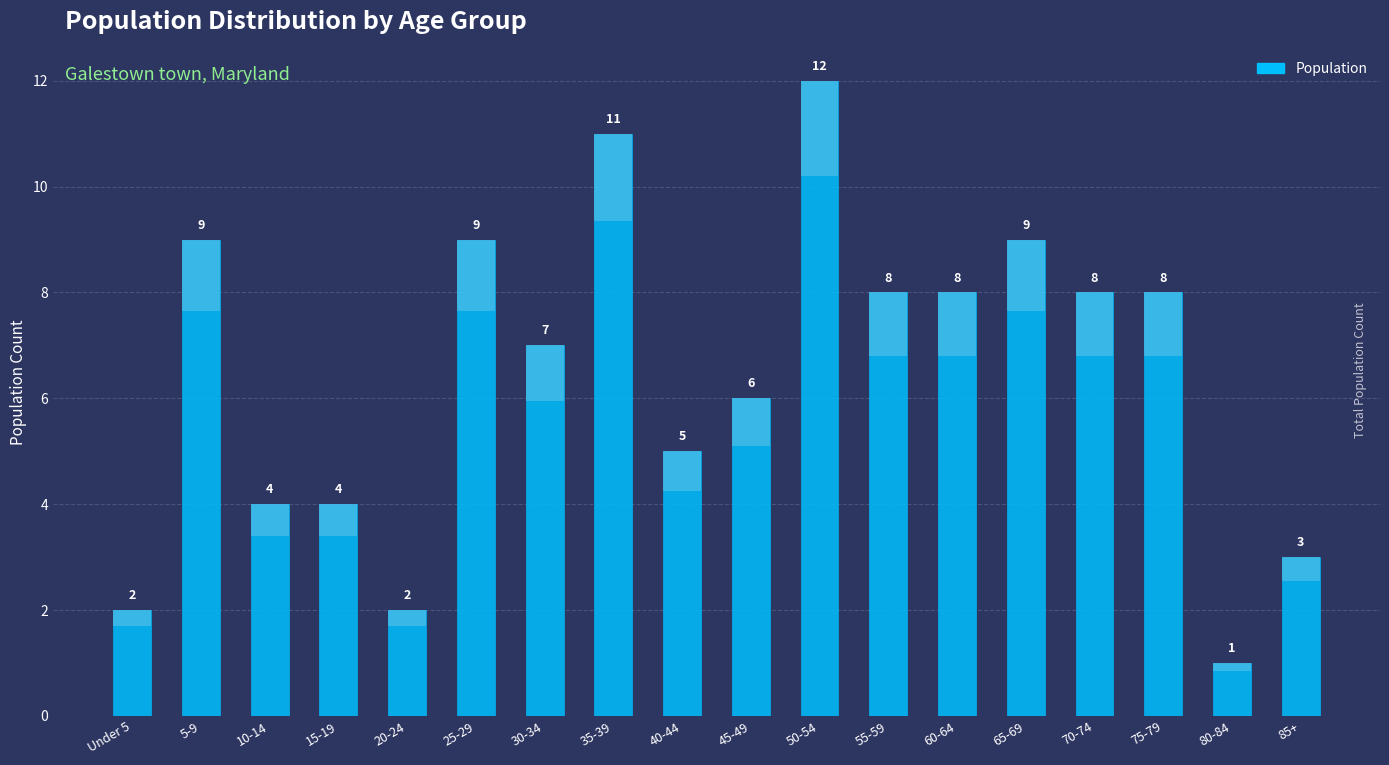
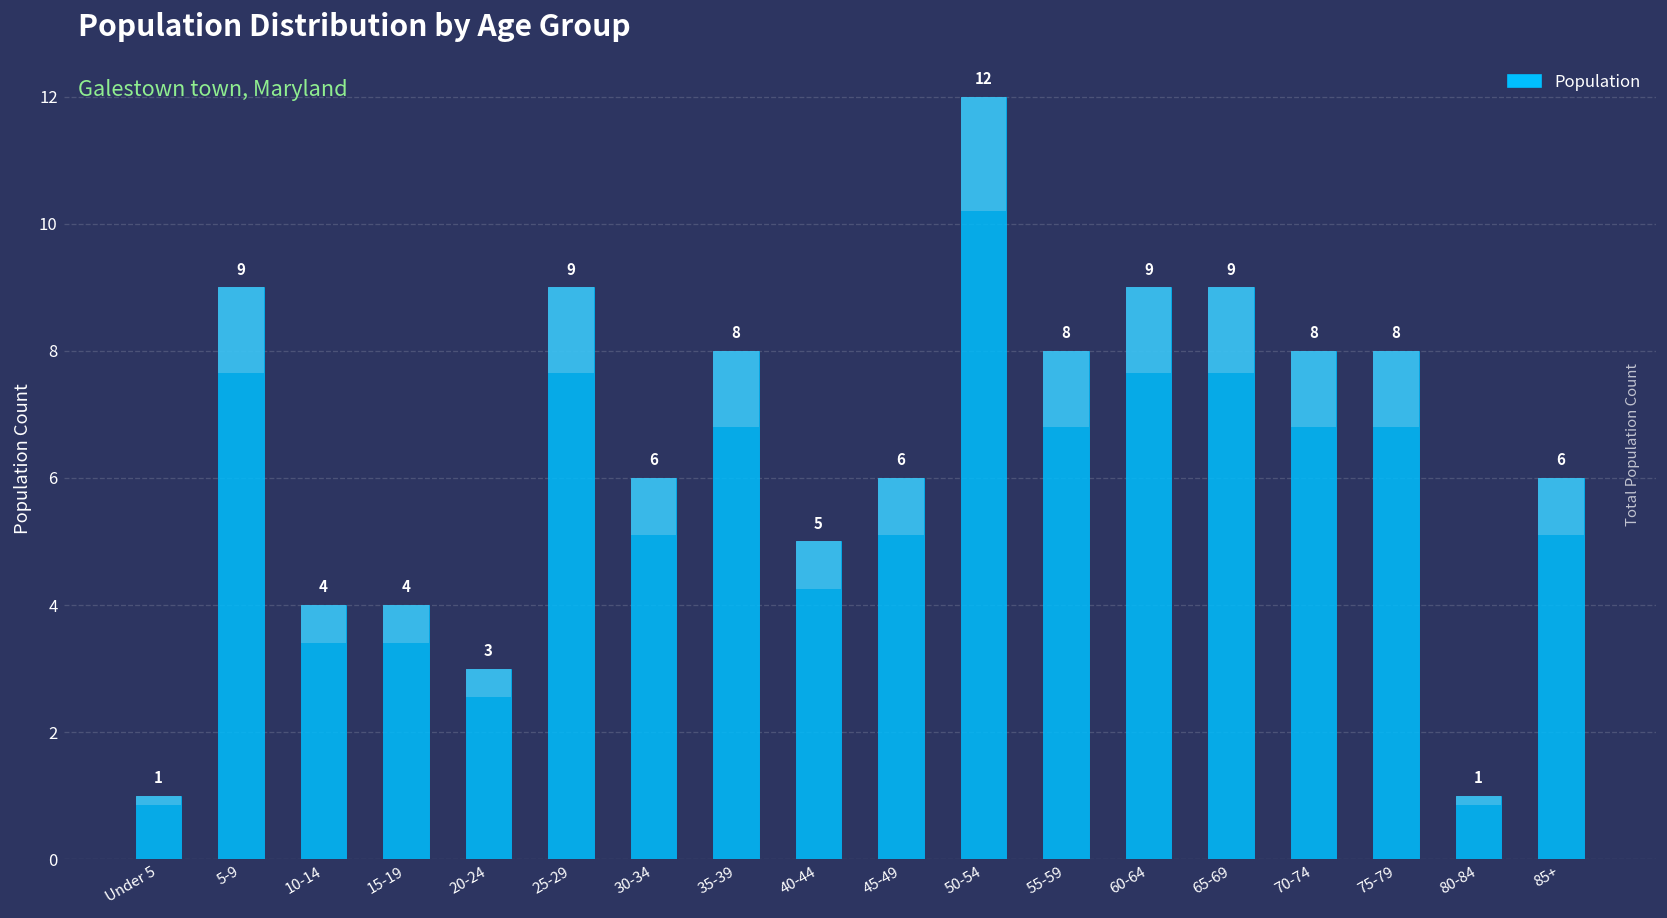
Population, Under 5: 2 -> 1
Population, 20-24: 2 -> 3
Population, 30-34: 7 -> 6
Population, 35-39: 11 -> 8
Population, 60-64: 8 -> 9
Population, 85+: 3 -> 6
